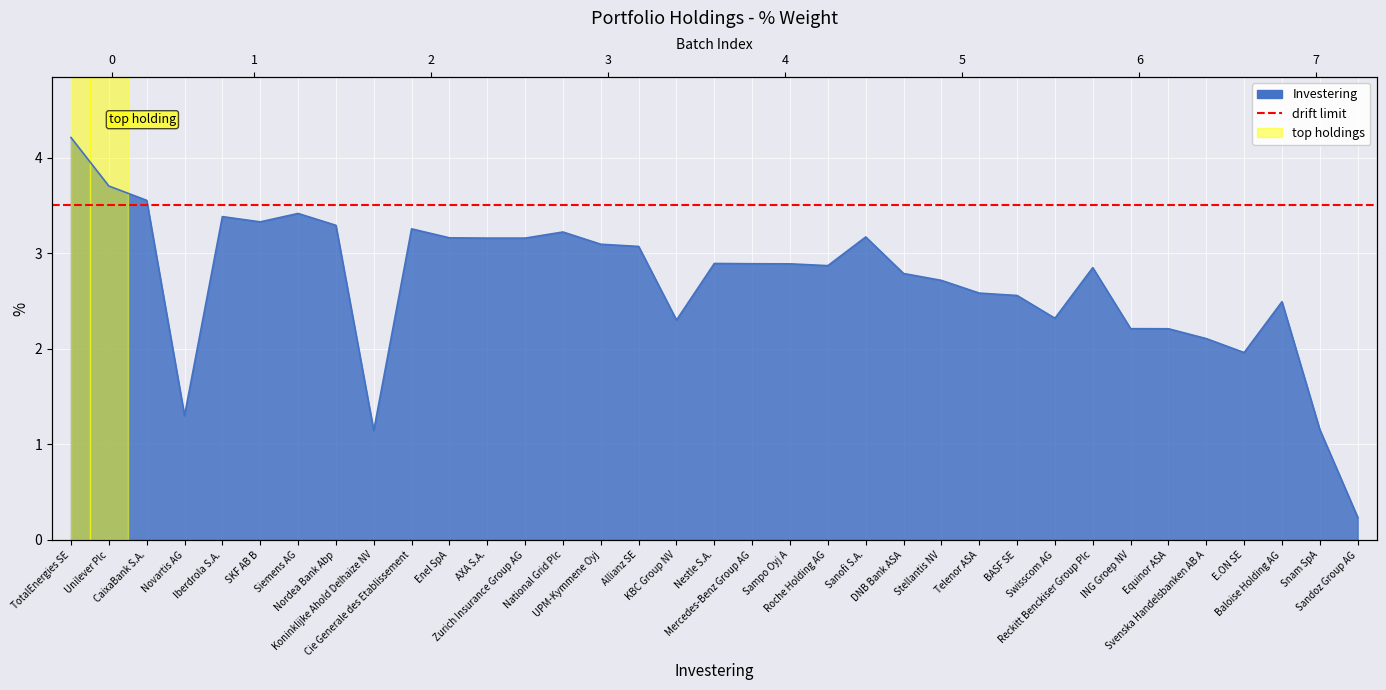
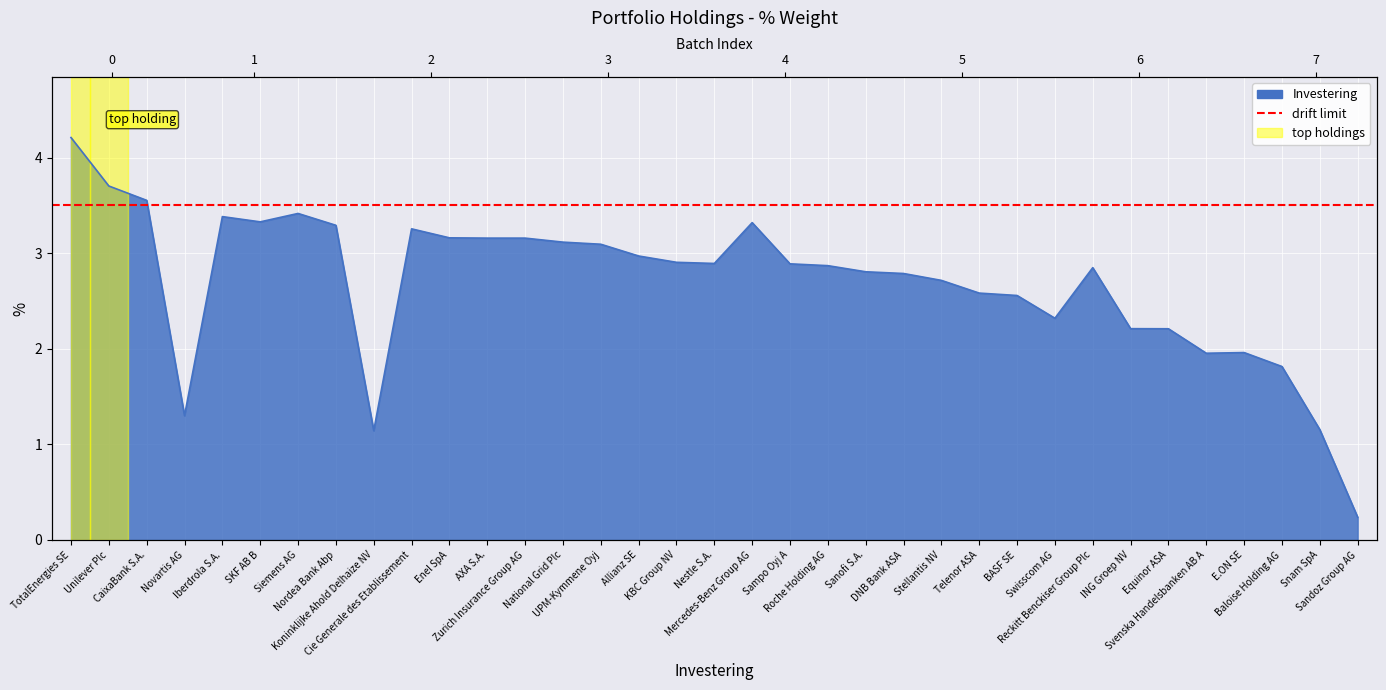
National Grid Plc: 3.2 -> 3.1
Allianz SE: 3.1 -> 3.0
KBC Group NV: 2.3 -> 2.9
Mercedes-Benz Group AG: 2.9 -> 3.3
Sanofi S.A.: 3.2 -> 2.8
Svenska Handelsbanken AB A: 2.1 -> 2.0
Baloise Holding AG: 2.5 -> 1.8
